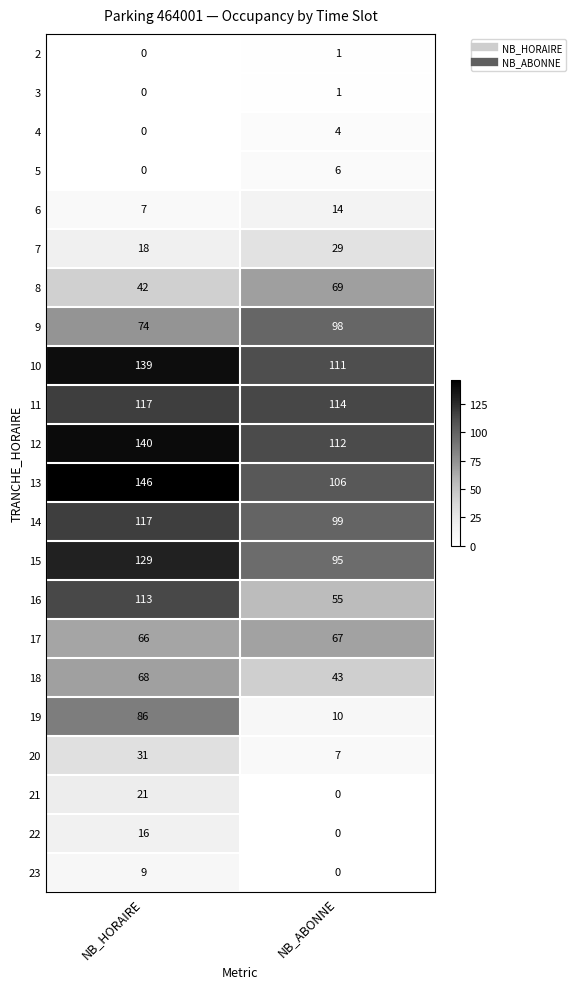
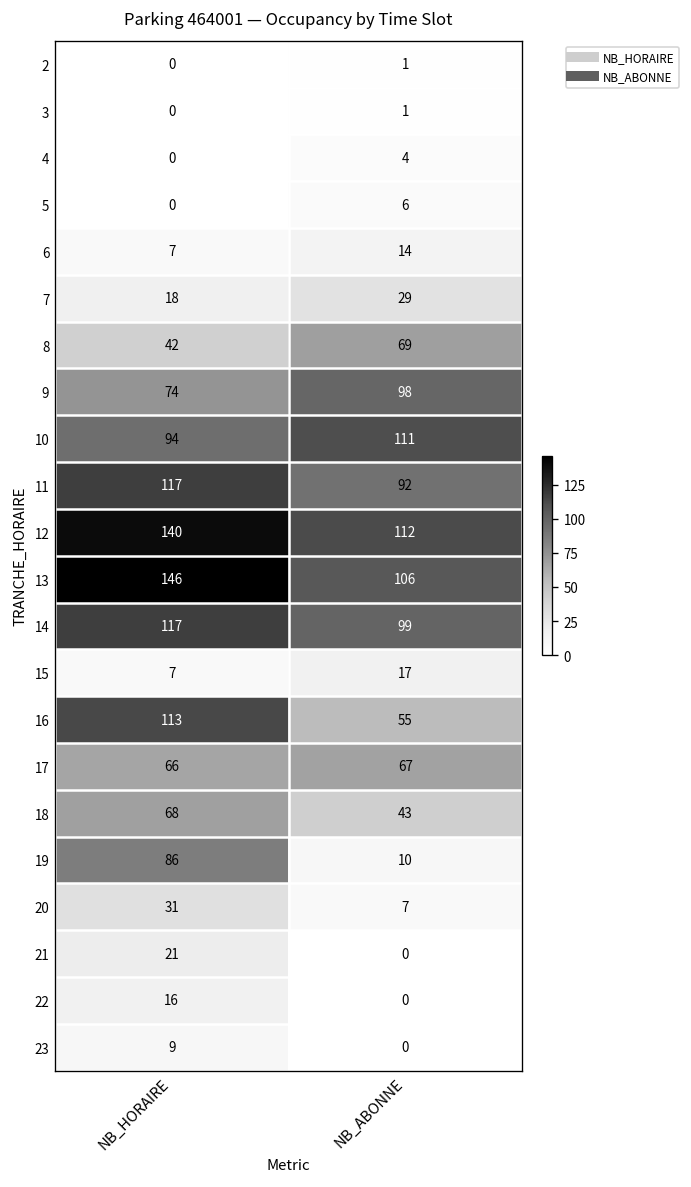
10, NB_HORAIRE: 139 -> 94
11, NB_ABONNE: 114 -> 92
15, NB_HORAIRE: 129 -> 7
15, NB_ABONNE: 95 -> 17
